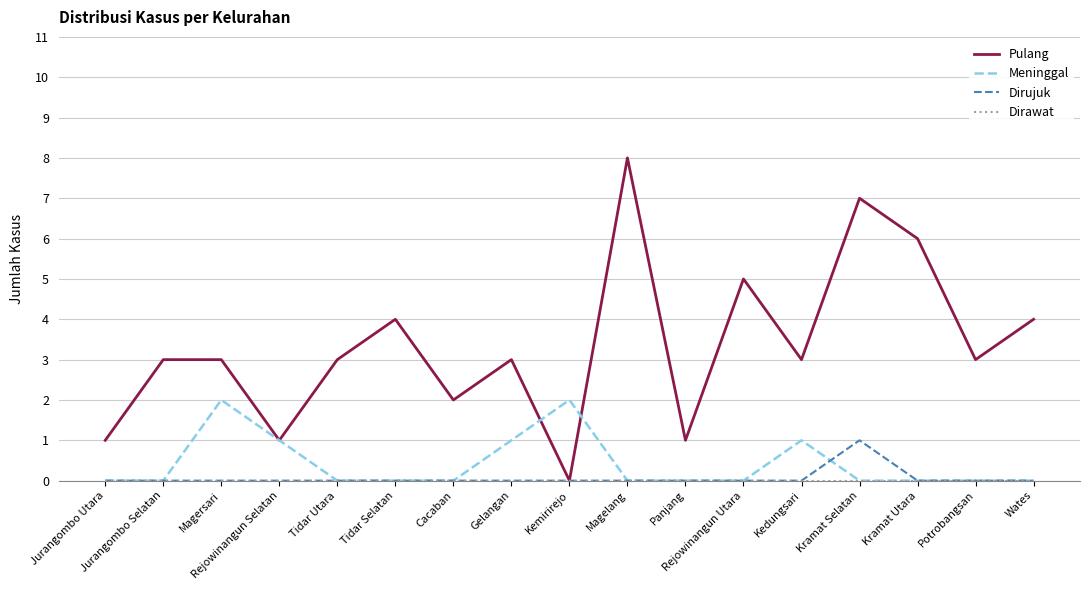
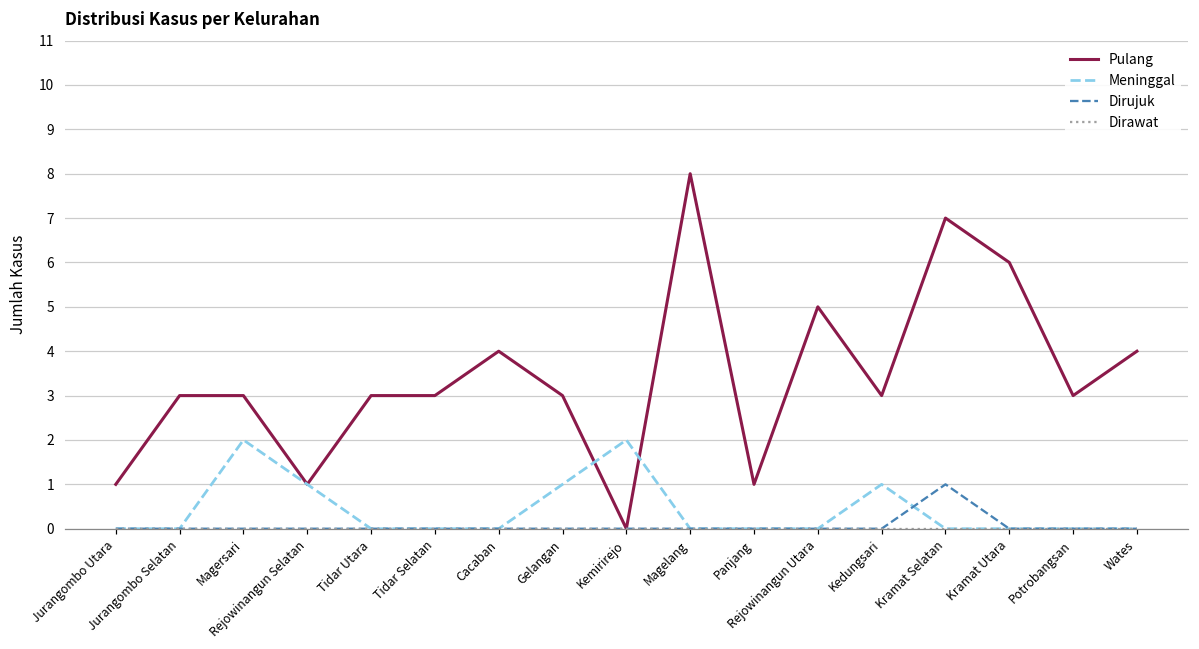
Pulang, Tidar Selatan: 4 -> 3
Pulang, Cacaban: 2 -> 4
